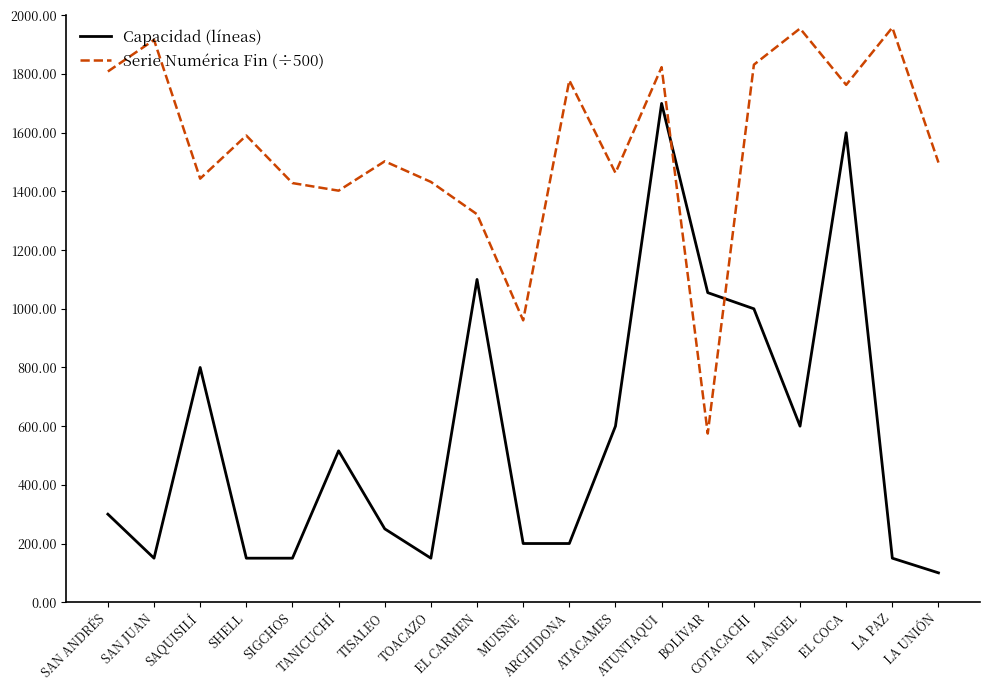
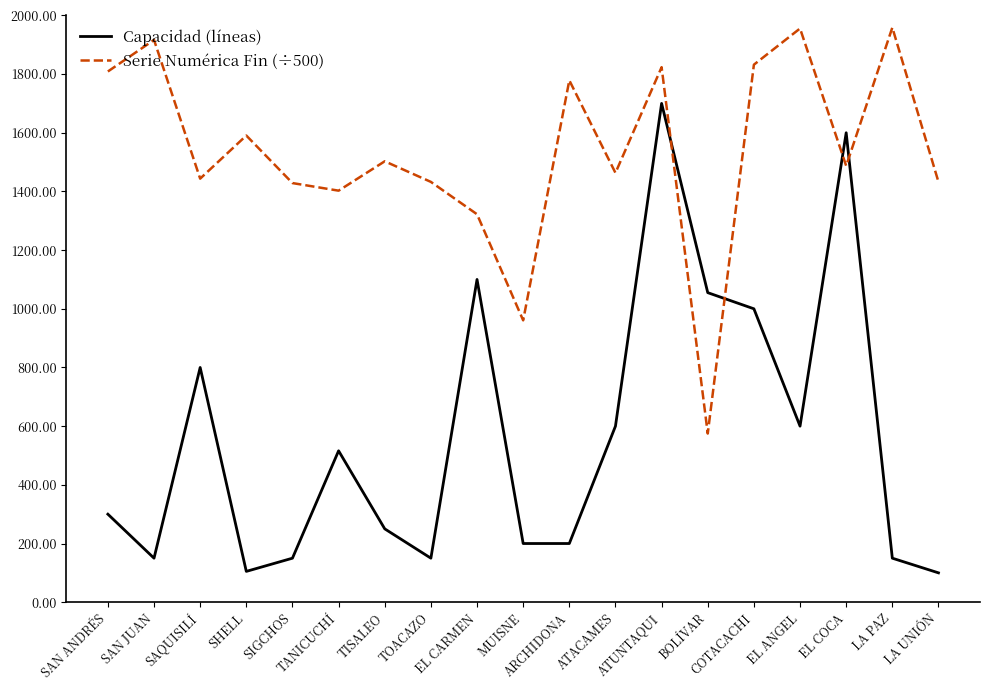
Capacidad (líneas), SHELL: 150 -> 110
Serie Numérica Fin (÷500), EL COCA: 1760 -> 1490
Serie Numérica Fin (÷500), LA UNIÓN: 1500 -> 1430
